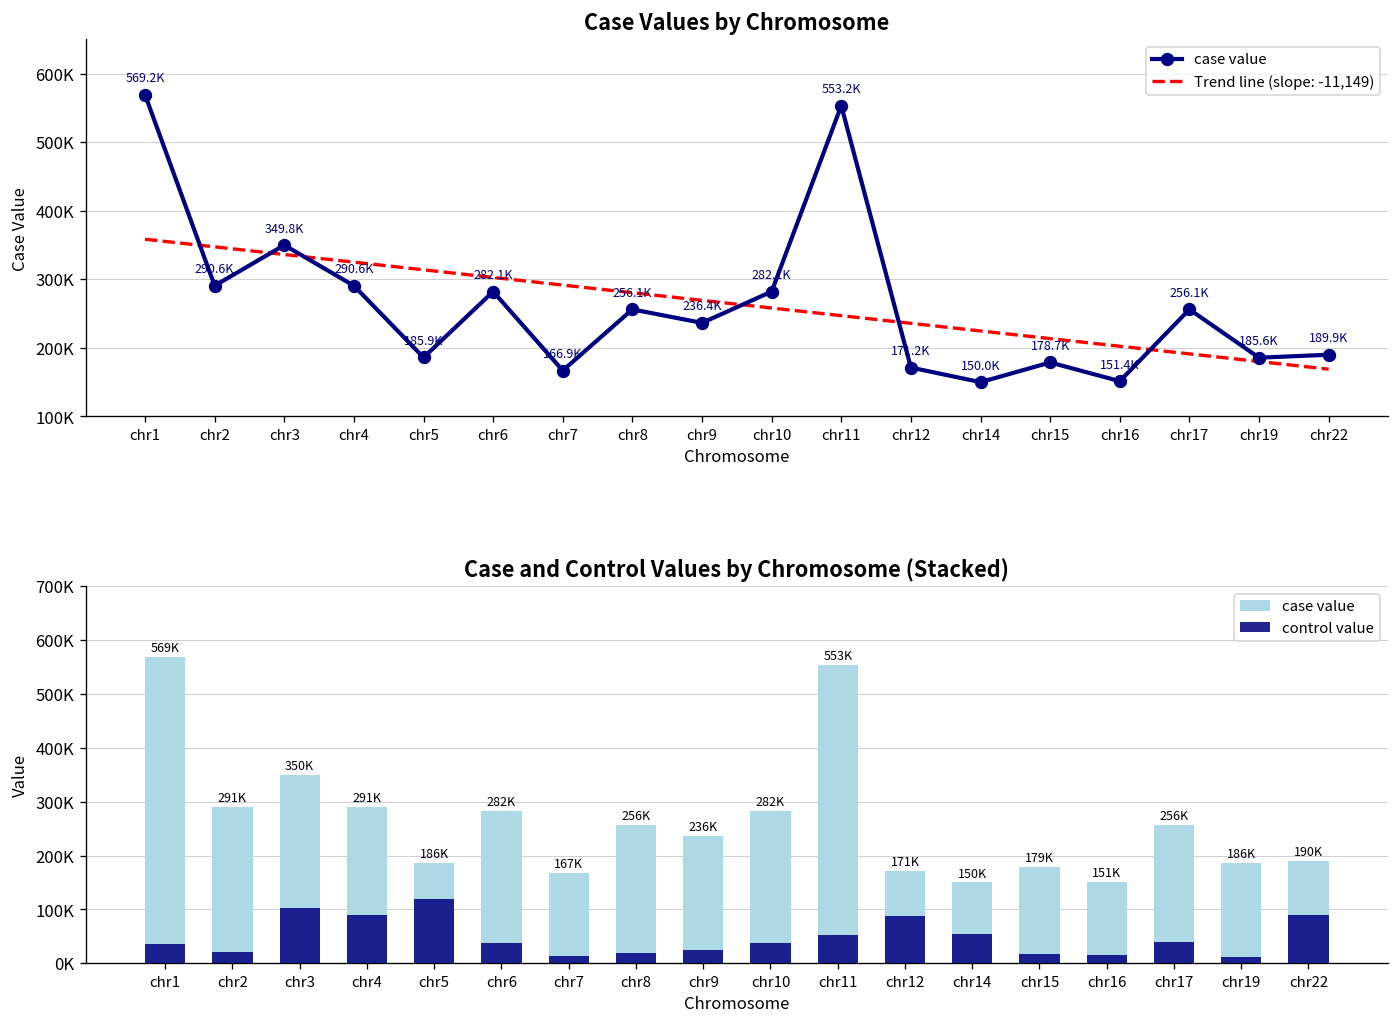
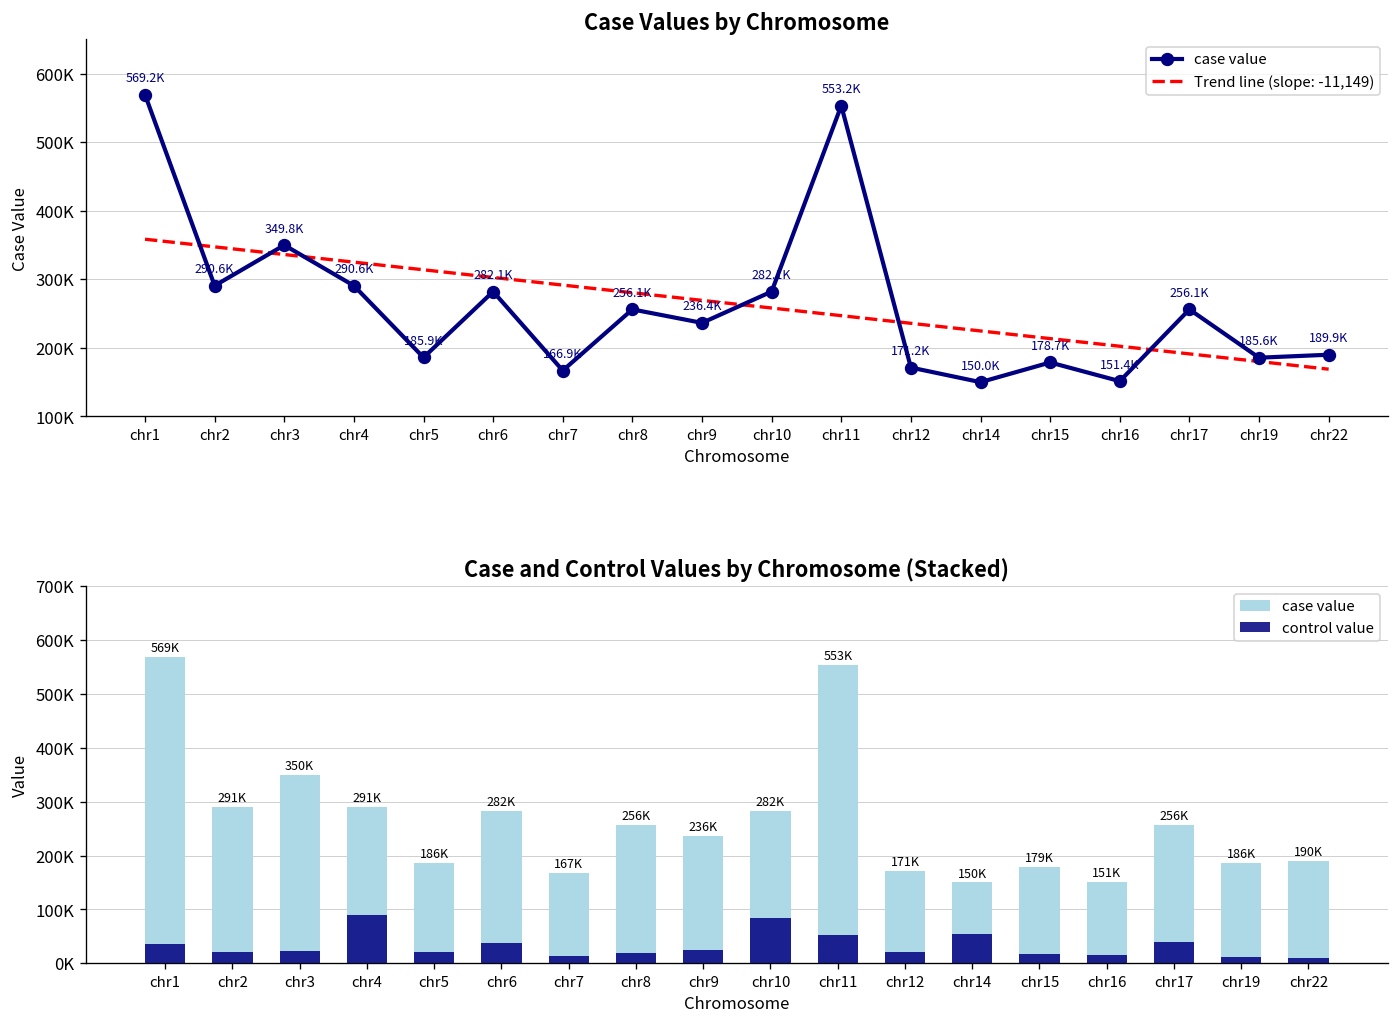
Case and Control Values by Chromosome (Stacked), control value, chr3: 100000 -> 20000
Case and Control Values by Chromosome (Stacked), control value, chr5: 120000 -> 20000
Case and Control Values by Chromosome (Stacked), control value, chr10: 40000 -> 80000
Case and Control Values by Chromosome (Stacked), control value, chr12: 90000 -> 20000
Case and Control Values by Chromosome (Stacked), control value, chr22: 90000 -> 10000
